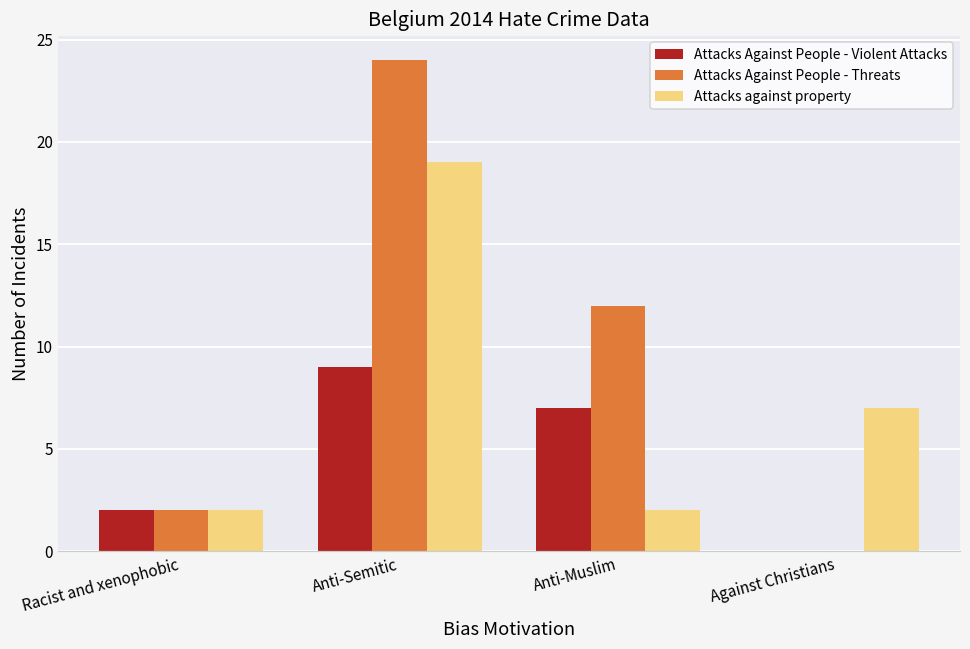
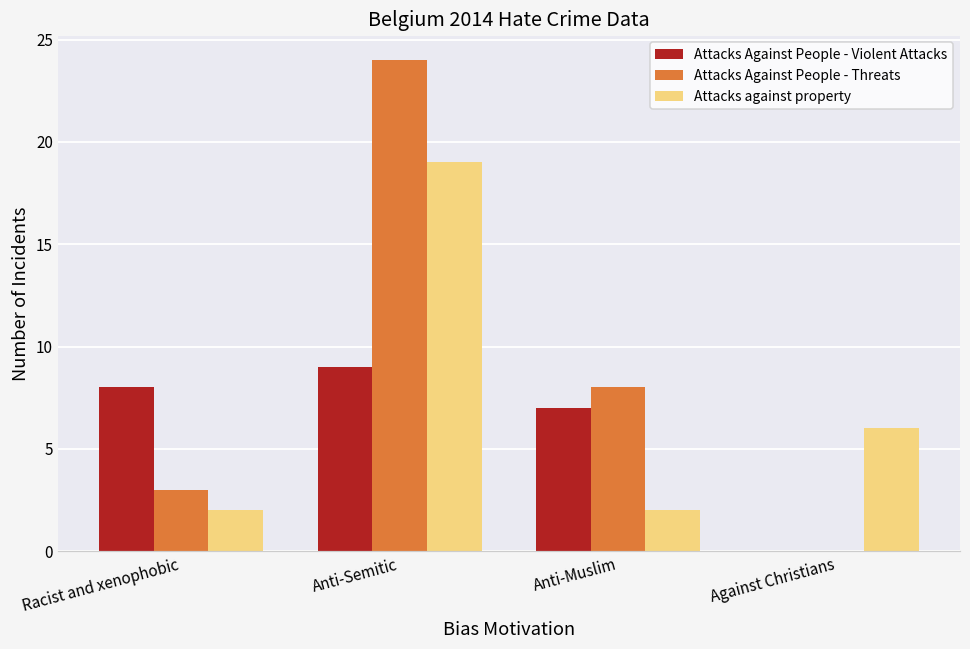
Attacks Against People - Violent Attacks, Racist and xenophobic: 2 -> 8
Attacks Against People - Threats, Racist and xenophobic: 2 -> 3
Attacks Against People - Threats, Anti-Muslim: 12 -> 8
Attacks against property, Against Christians: 7 -> 6
